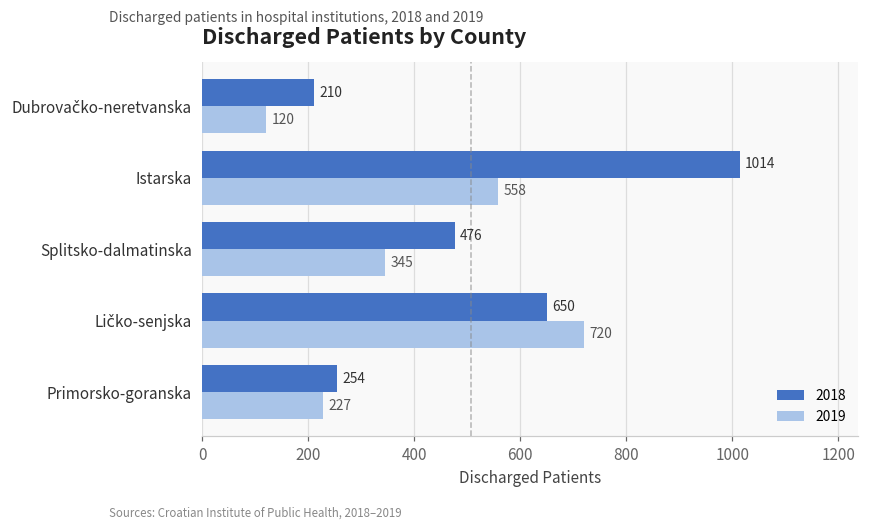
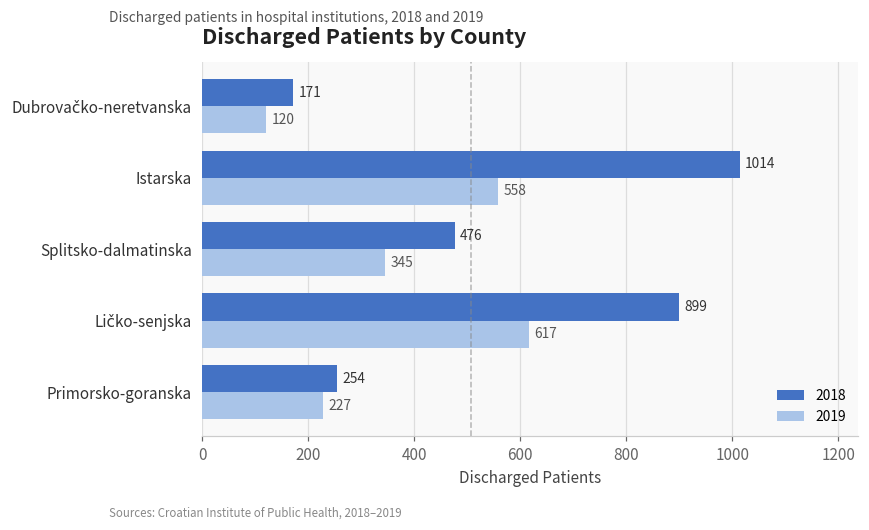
2018, Dubrovačko-neretvanska: 210 -> 171
2018, Ličko-senjska: 650 -> 899
2019, Ličko-senjska: 720 -> 617
